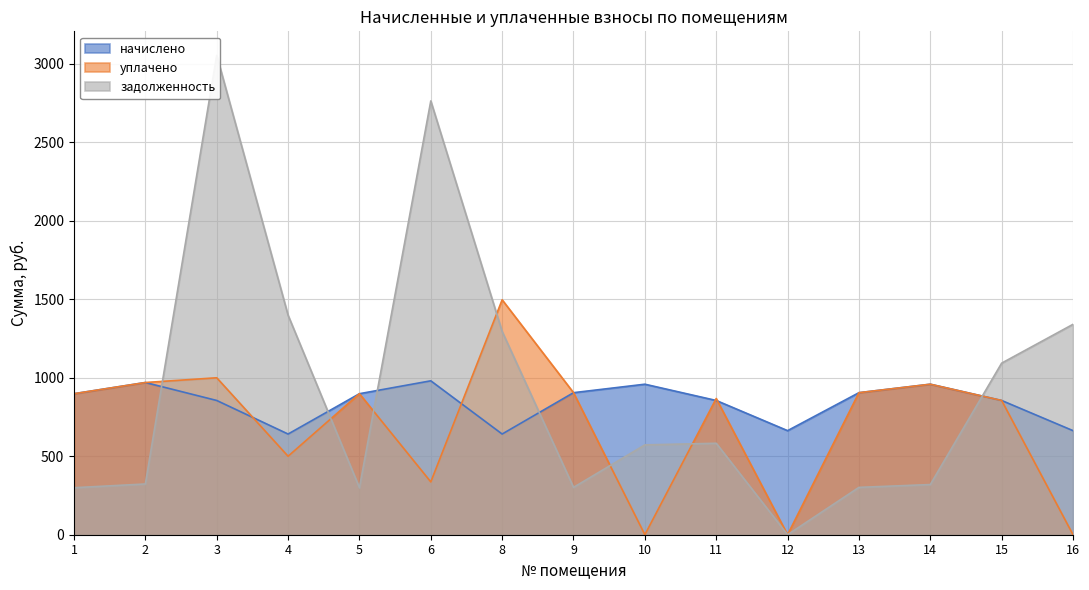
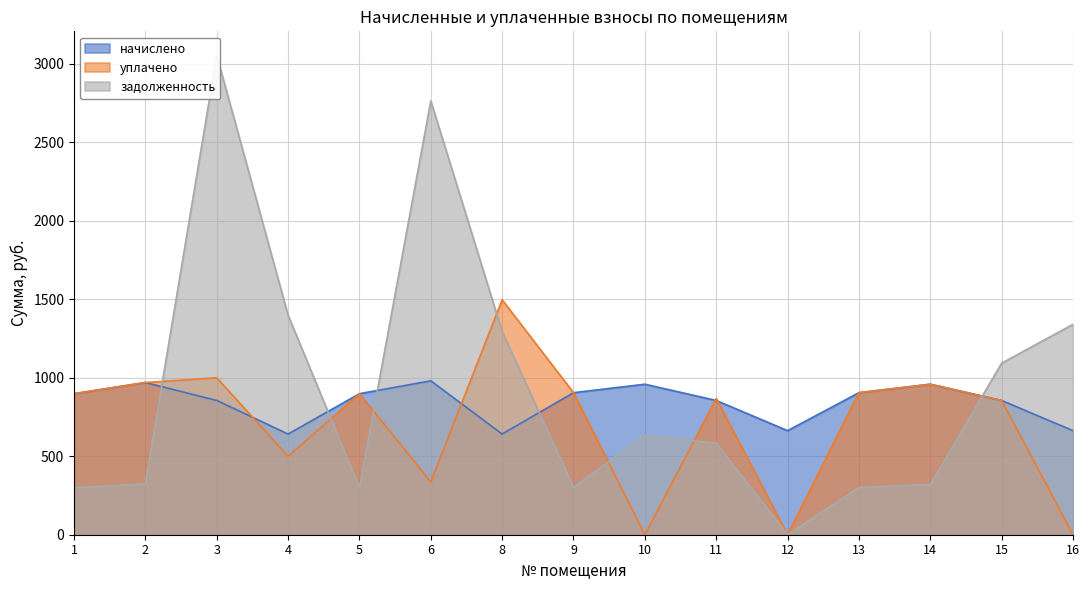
задолженность, 10: 570 -> 630
